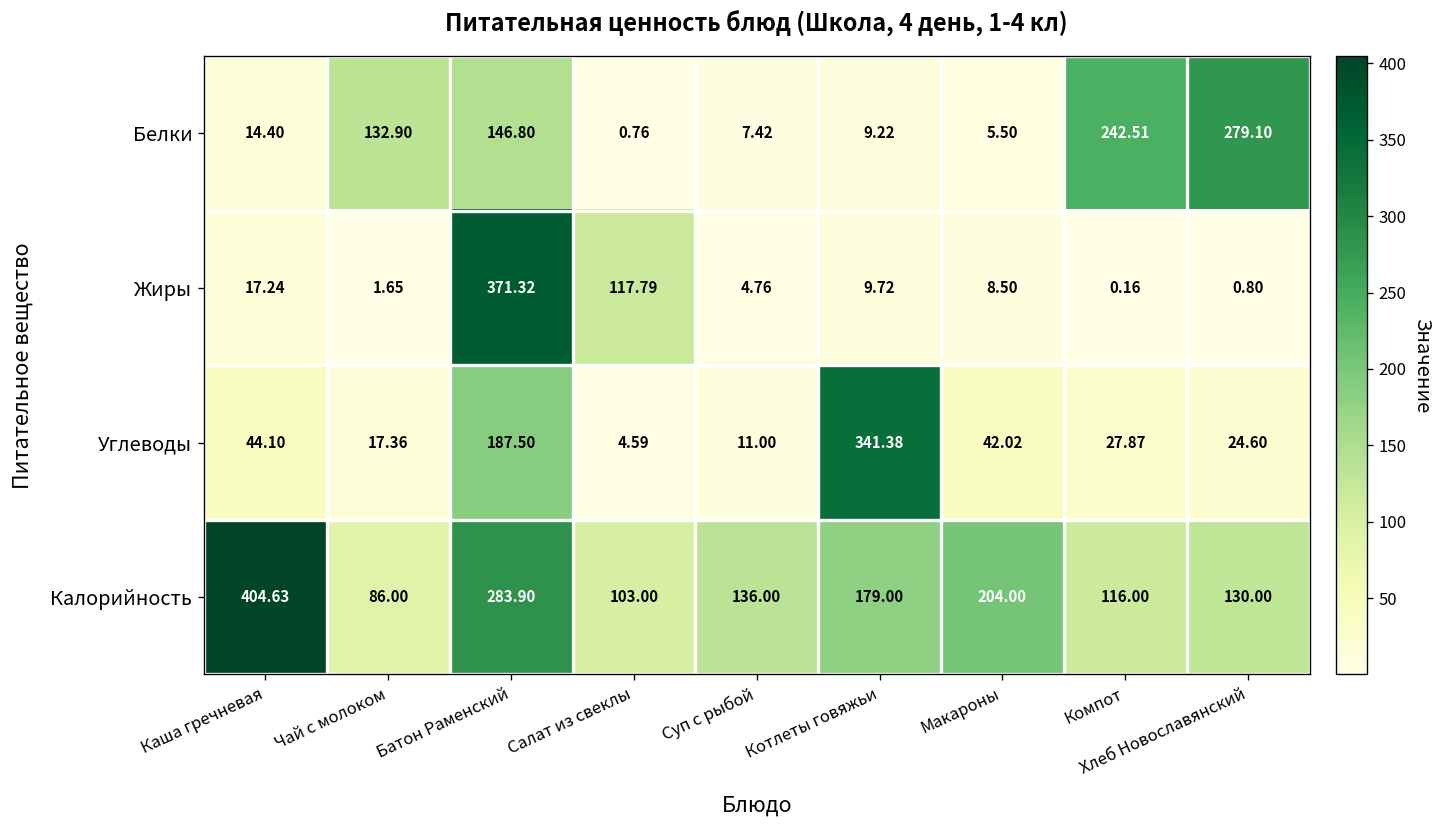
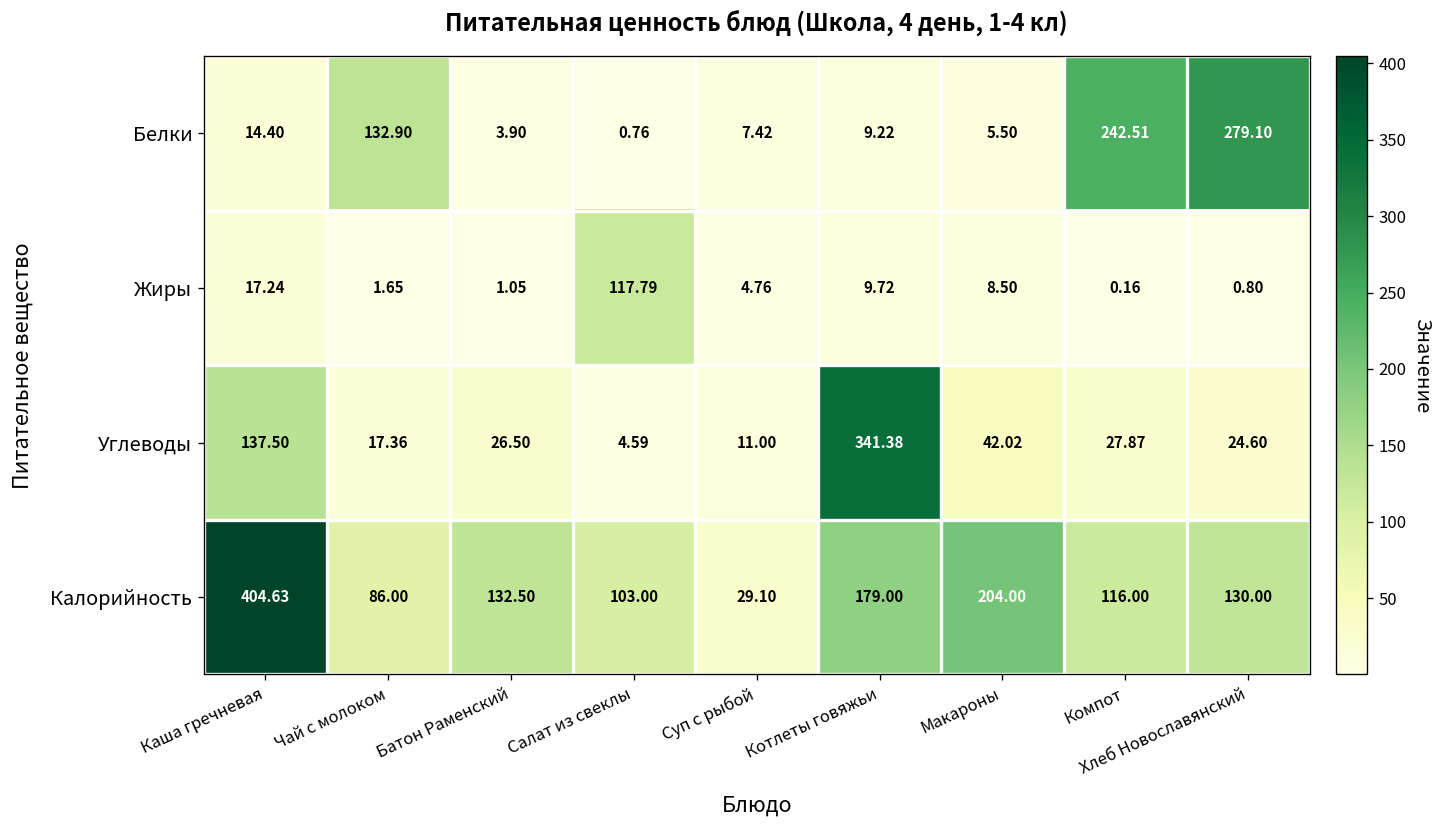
Белки, Батон Раменский: 146.80 -> 3.90
Жиры, Батон Раменский: 371.32 -> 1.05
Углеводы, Каша гречневая: 44.10 -> 137.50
Углеводы, Батон Раменский: 187.50 -> 26.50
Калорийность, Батон Раменский: 283.90 -> 132.50
Калорийность, Суп с рыбой: 136.00 -> 29.10
